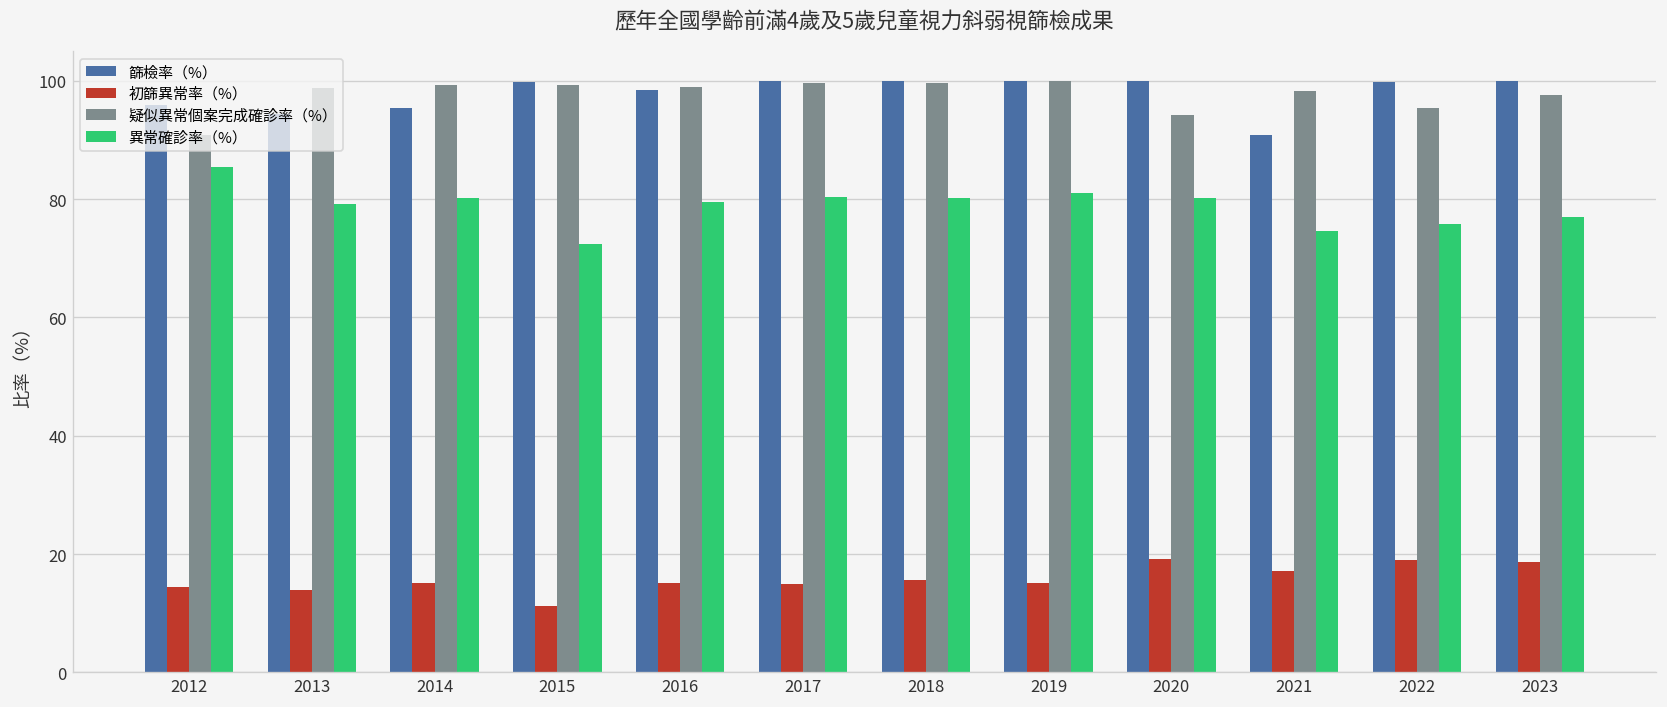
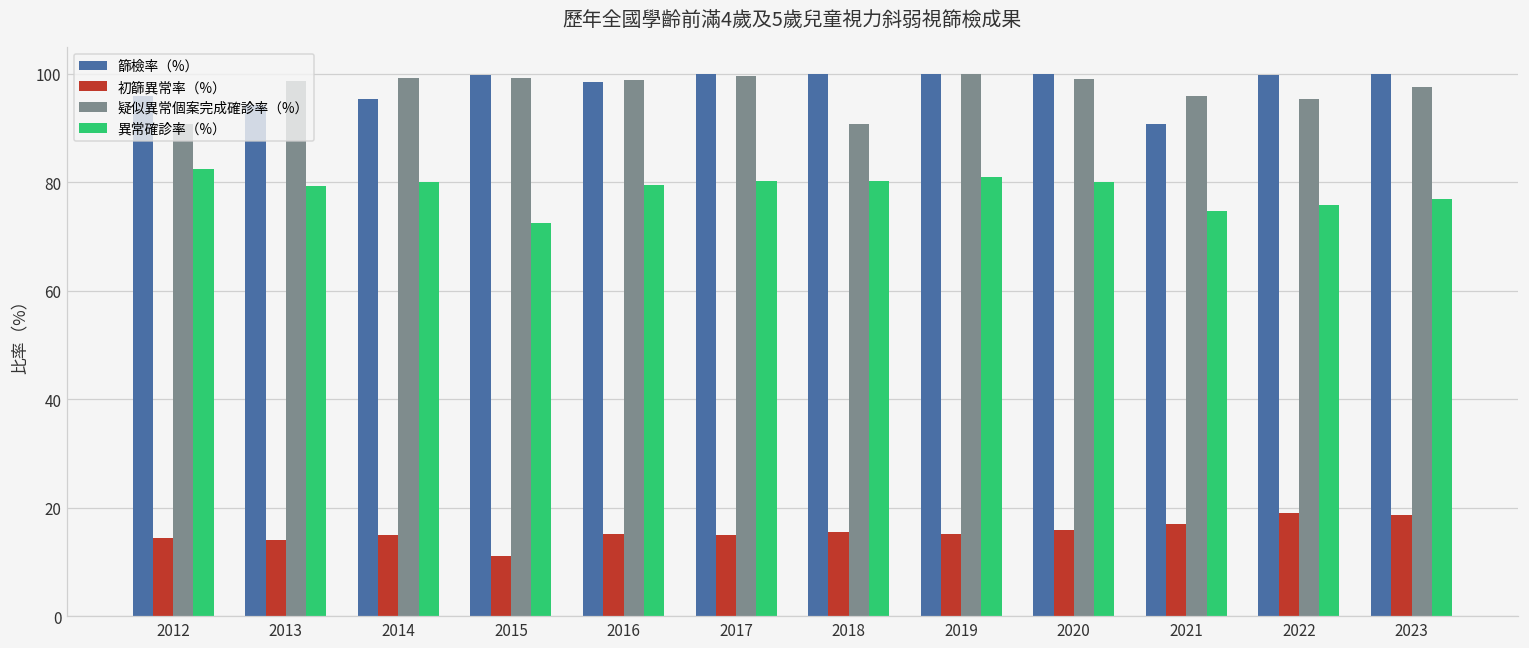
異常確診率（%）, 2012: 85 -> 82
疑似異常個案完成確診率（%）, 2018: 100 -> 91
初篩異常率（%）, 2020: 19 -> 16
疑似異常個案完成確診率（%）, 2020: 94 -> 99
疑似異常個案完成確診率（%）, 2021: 98 -> 96
